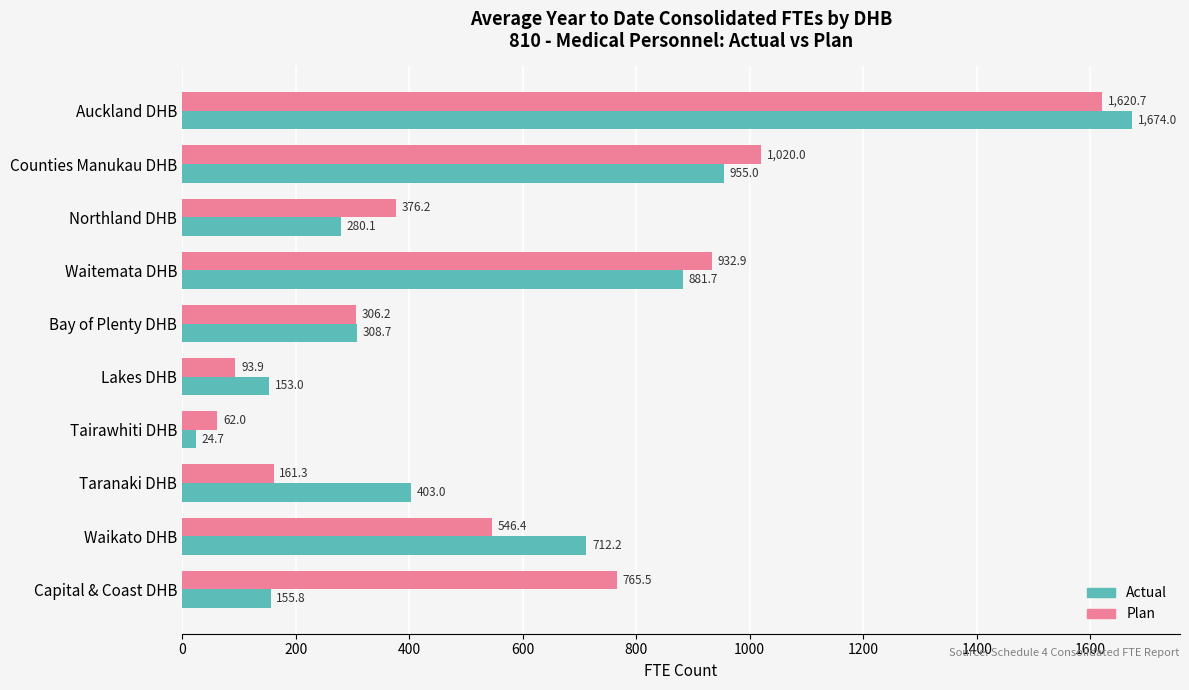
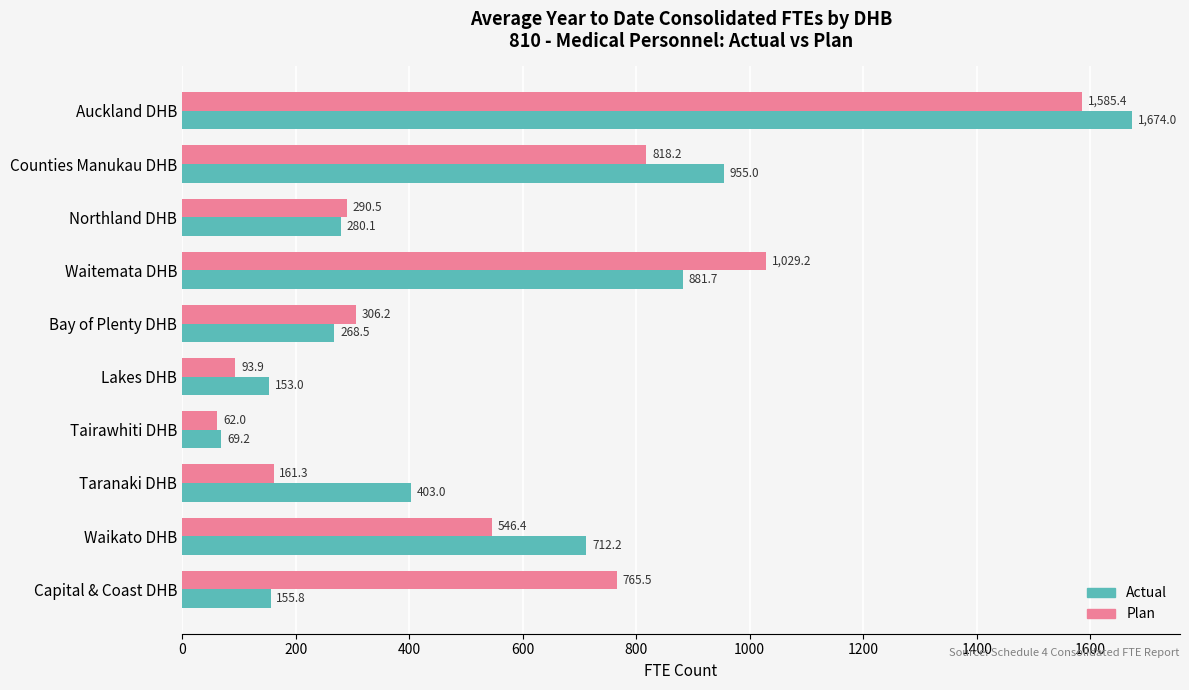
Plan, Auckland DHB: 1,620.7 -> 1,585.4
Plan, Counties Manukau DHB: 1,020.0 -> 818.2
Plan, Northland DHB: 376.2 -> 290.5
Plan, Waitemata DHB: 932.9 -> 1,029.2
Actual, Bay of Plenty DHB: 308.7 -> 268.5
Actual, Tairawhiti DHB: 24.7 -> 69.2
